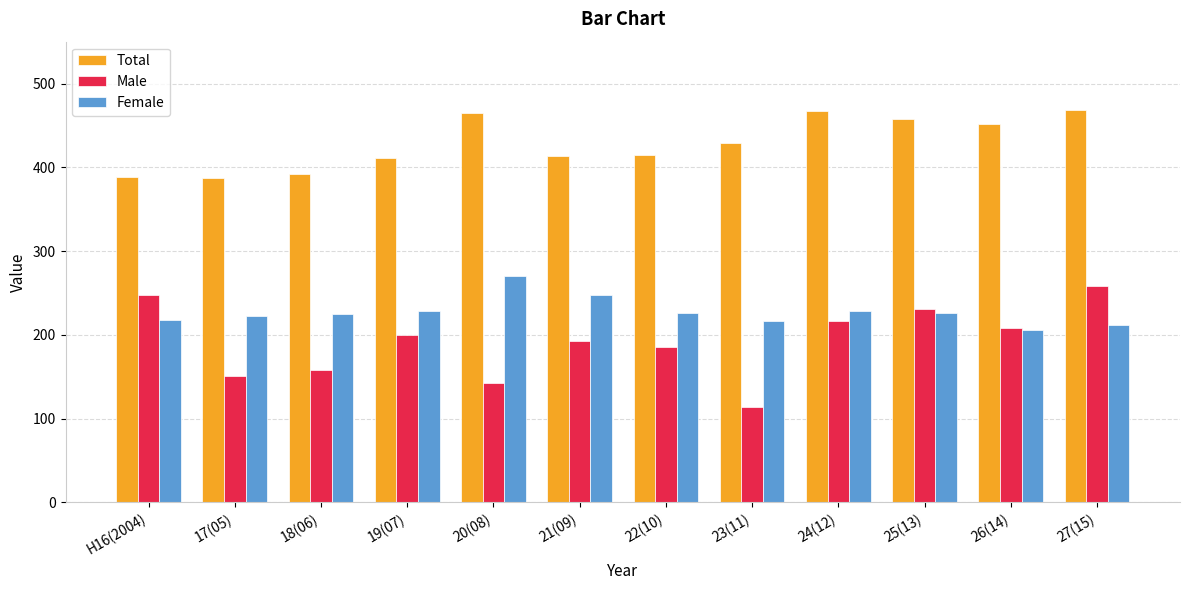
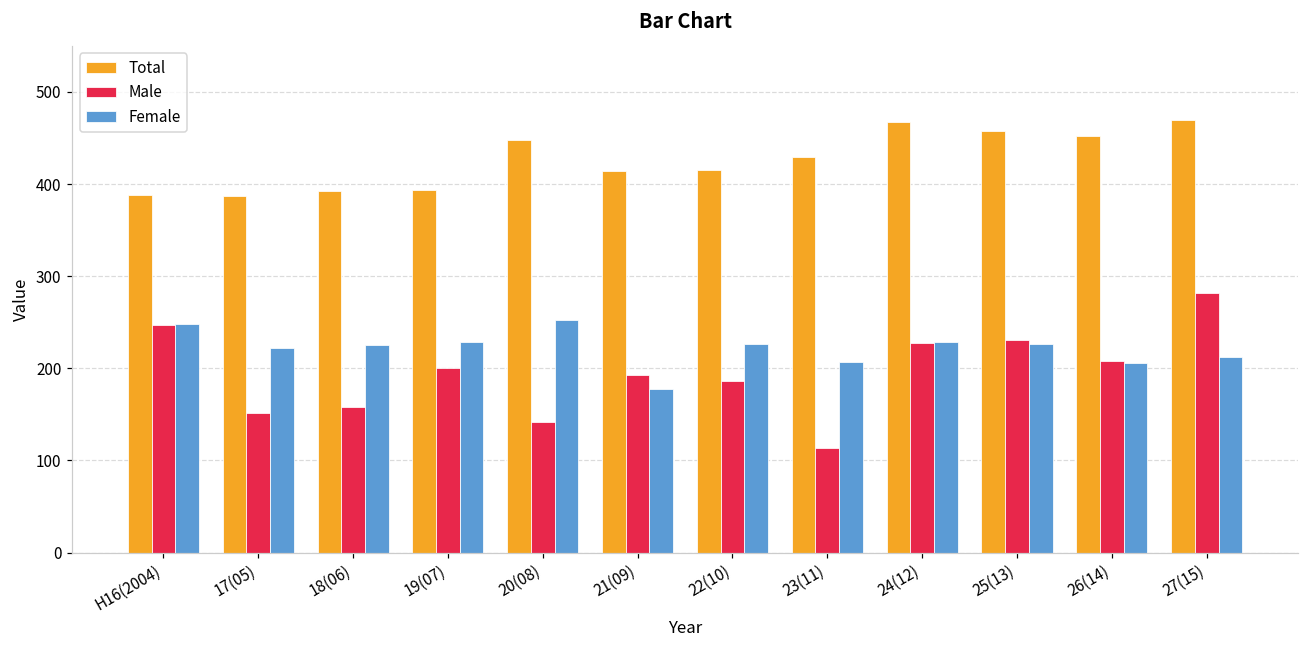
Female, H16(2004): 220 -> 250
Total, 19(07): 410 -> 390
Total, 20(08): 470 -> 450
Female, 20(08): 270 -> 250
Female, 21(09): 250 -> 180
Female, 23(11): 220 -> 210
Male, 24(12): 220 -> 230
Male, 27(15): 260 -> 280
